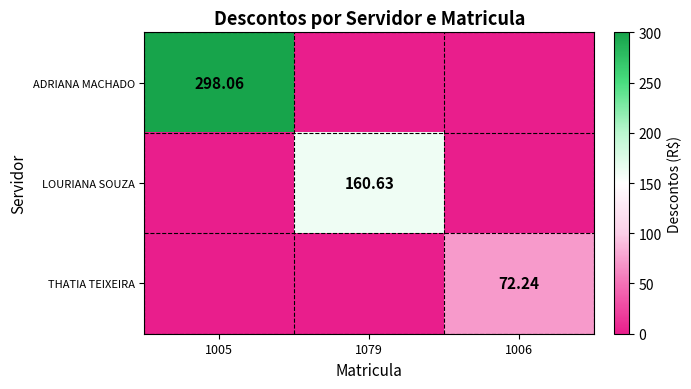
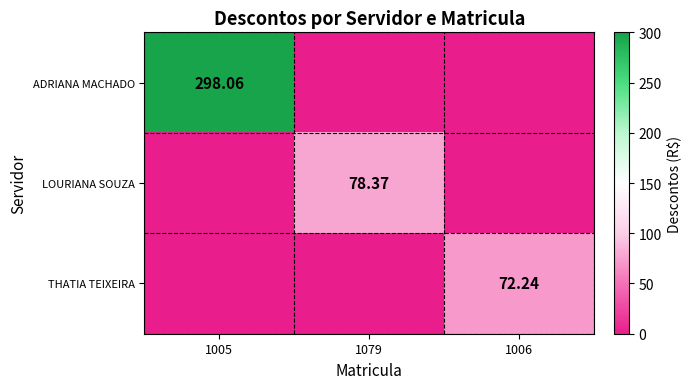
LOURIANA SOUZA, 1079: 160.63 -> 78.37
